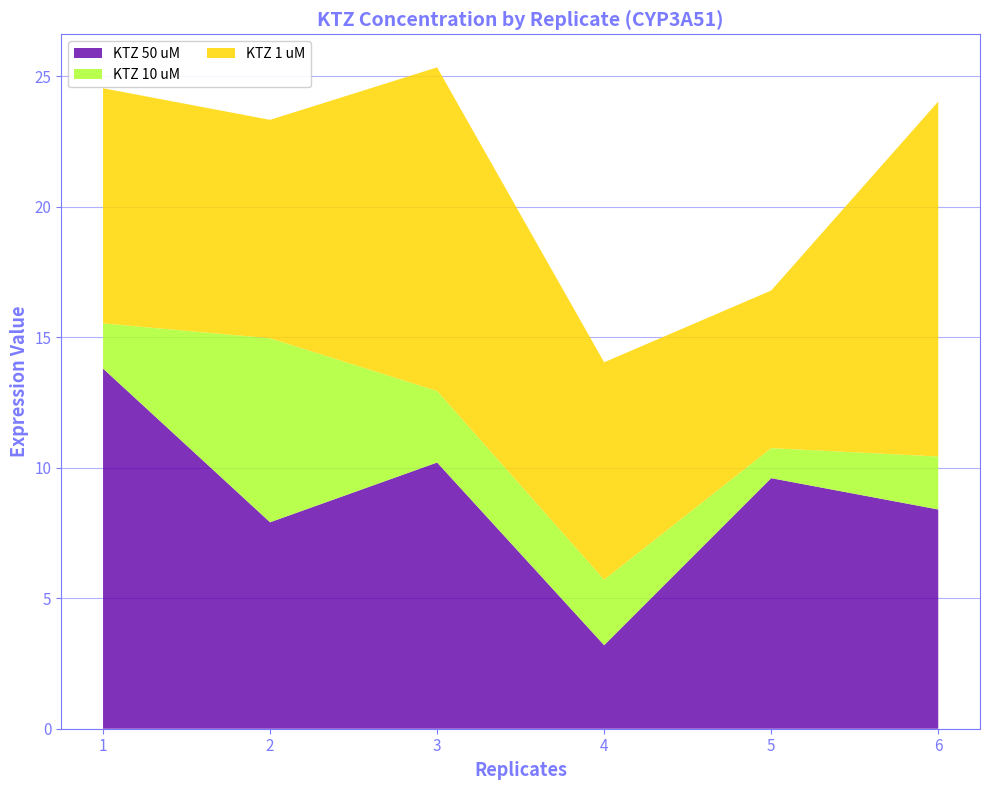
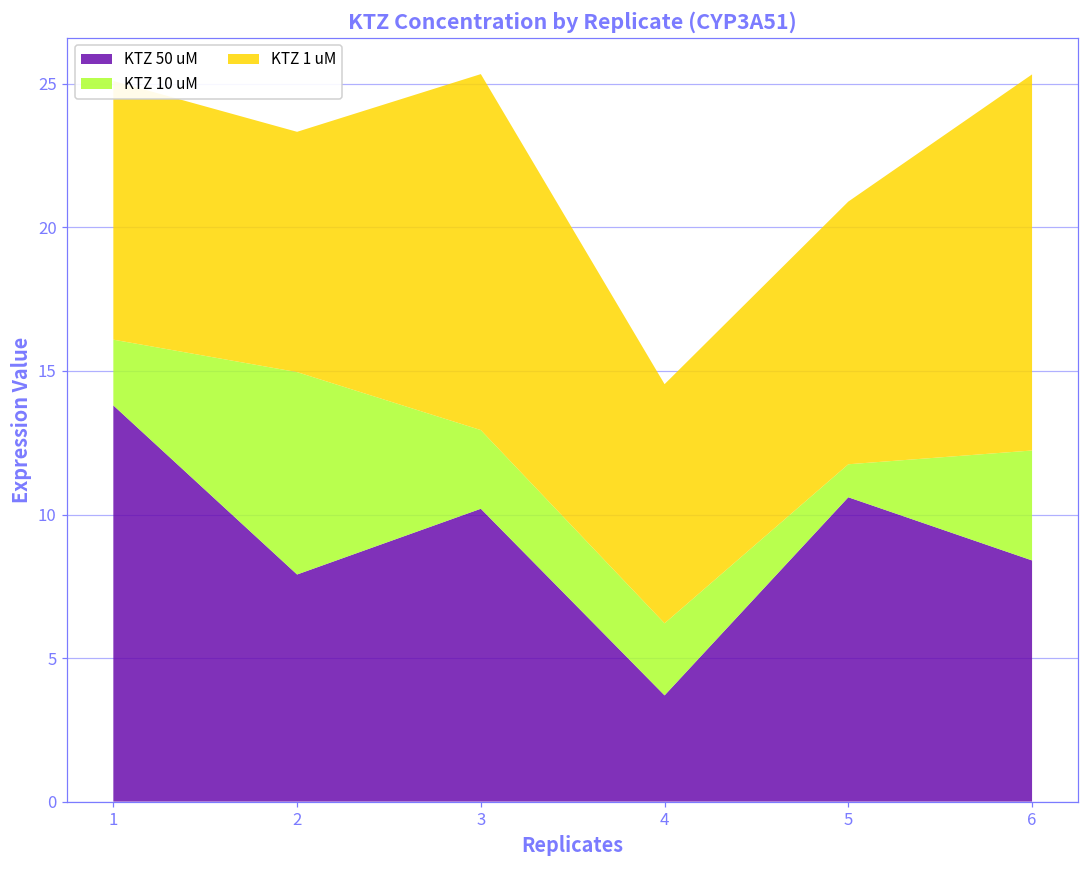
KTZ 10 uM, 1: 1.7 -> 2.3
KTZ 50 uM, 4: 3.2 -> 3.7
KTZ 50 uM, 5: 9.6 -> 10.6
KTZ 1 uM, 5: 6.0 -> 9.1
KTZ 10 uM, 6: 2.0 -> 3.8
KTZ 1 uM, 6: 13.6 -> 13.1
